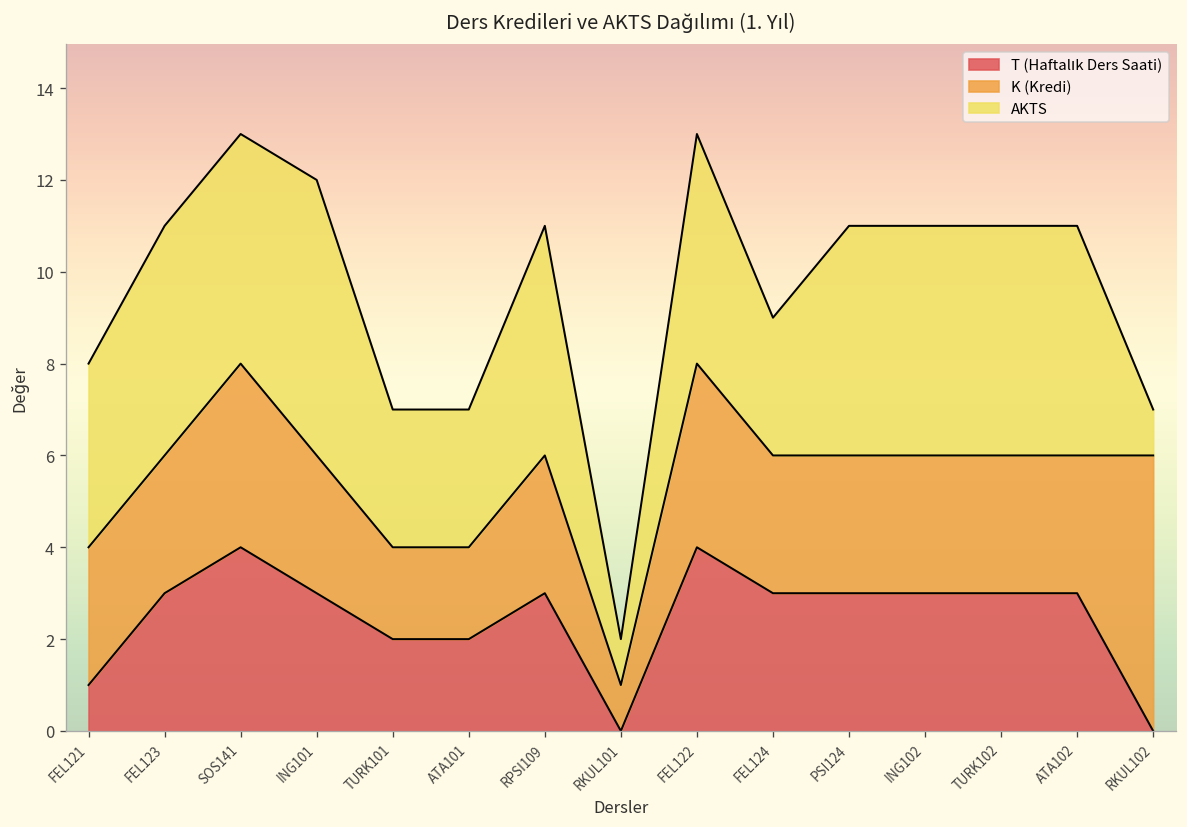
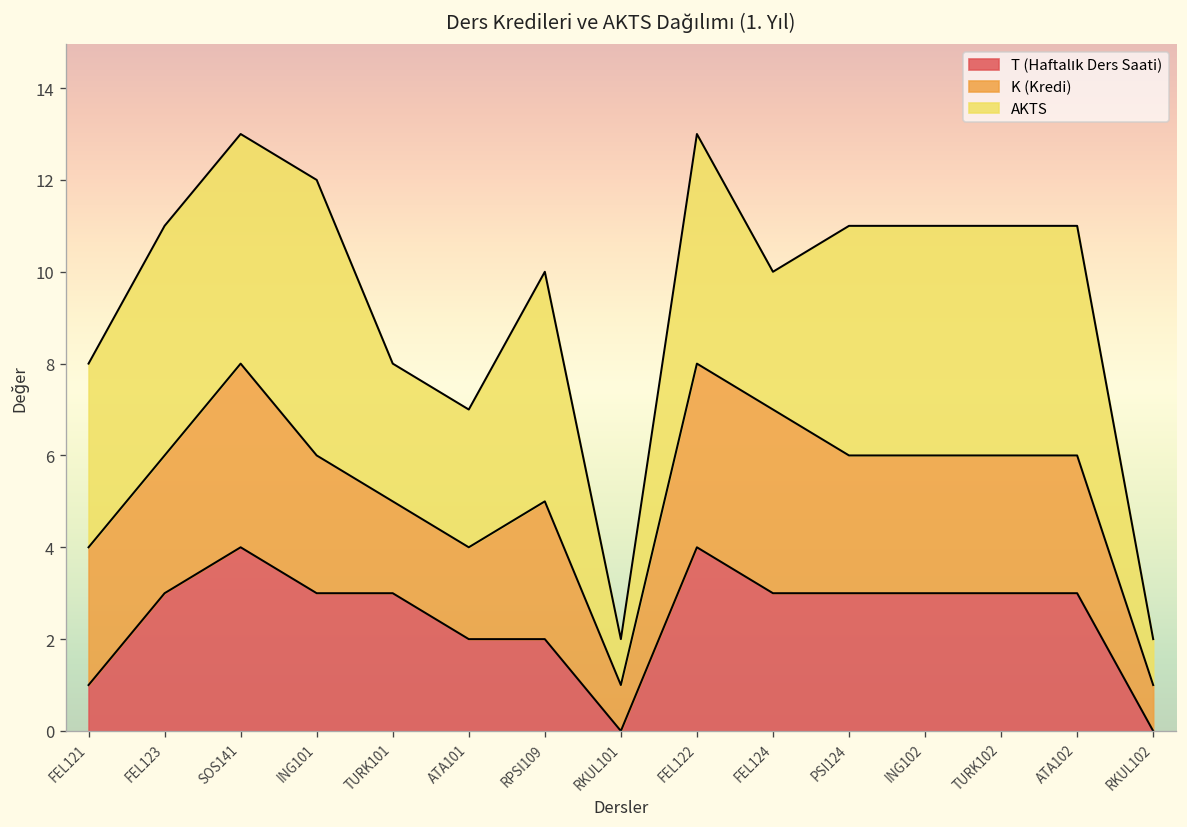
T (Haftalık Ders Saati), TURK101: 2 -> 3
T (Haftalık Ders Saati), RPSI109: 3 -> 2
K (Kredi), FEL124: 3 -> 4
K (Kredi), RKUL102: 6 -> 1
